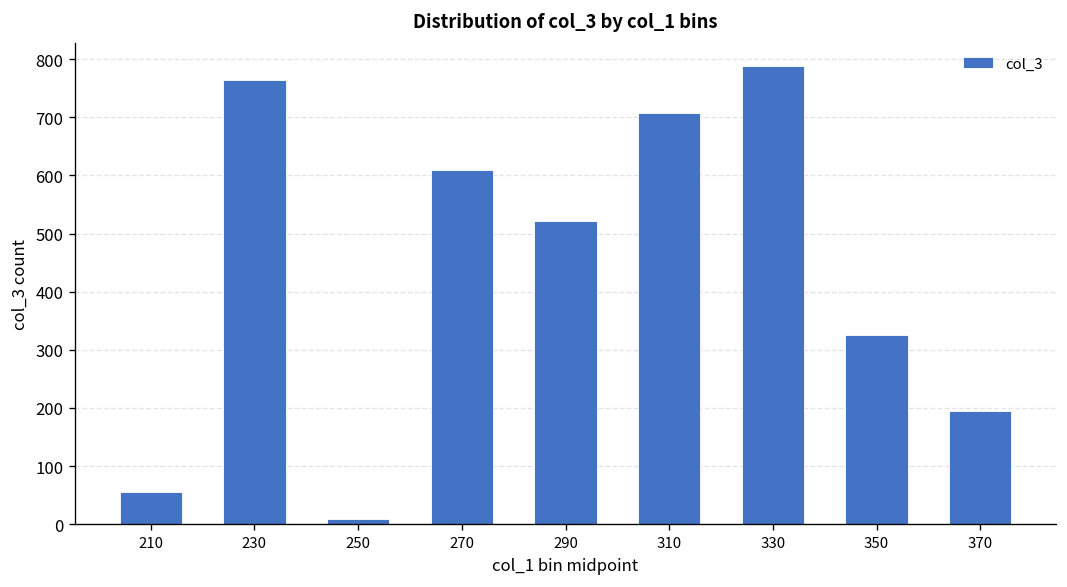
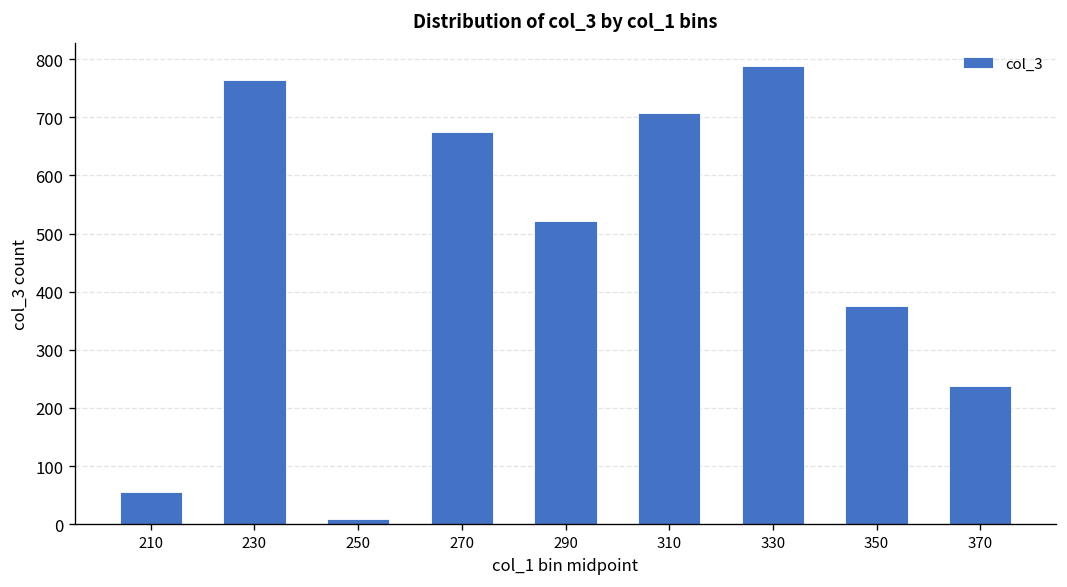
270: 610 -> 670
350: 330 -> 380
370: 200 -> 240
